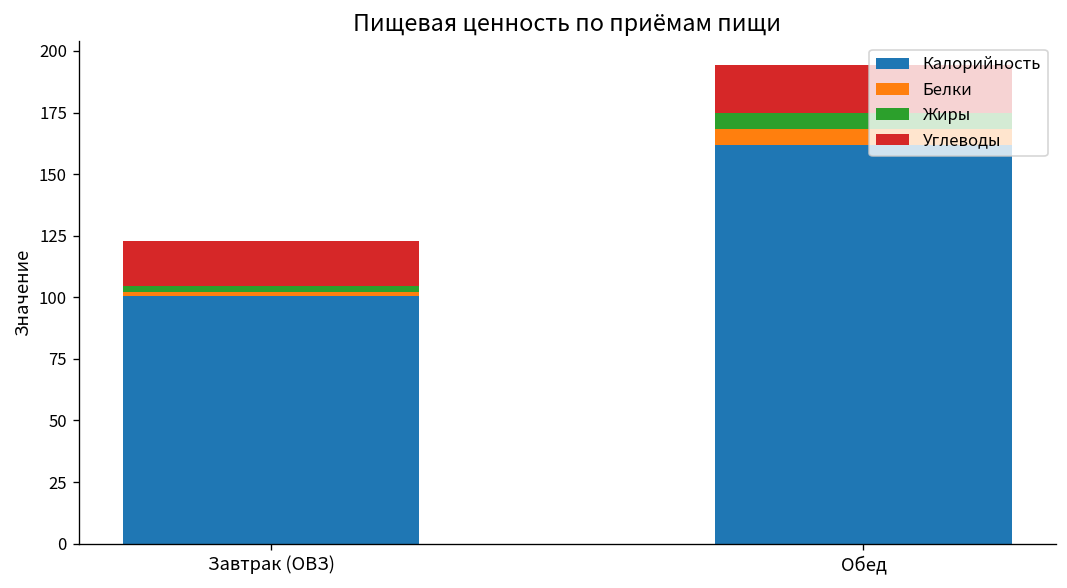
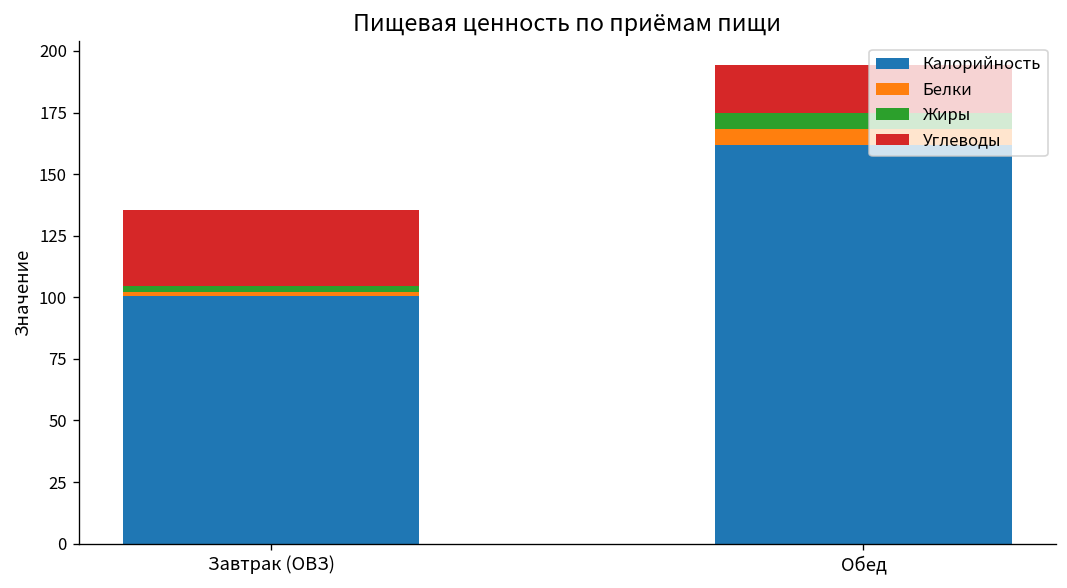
Углеводы, Завтрак (ОВЗ): 18 -> 31
